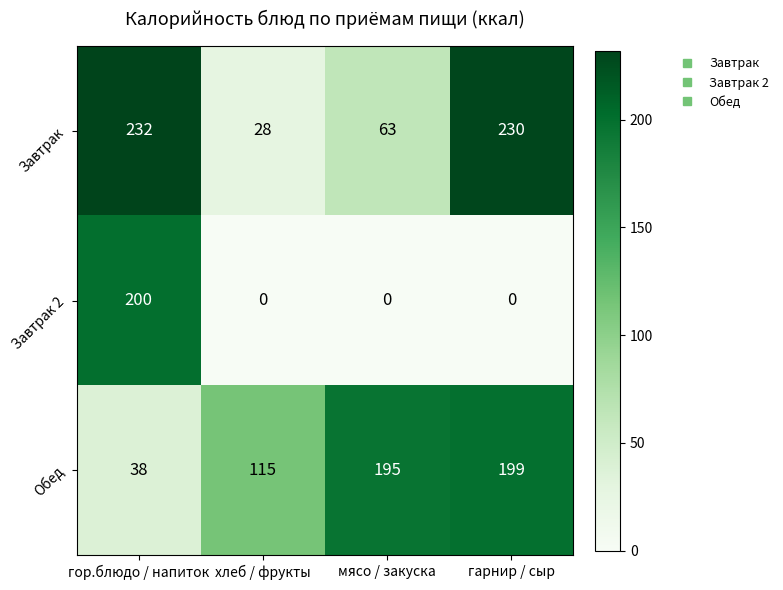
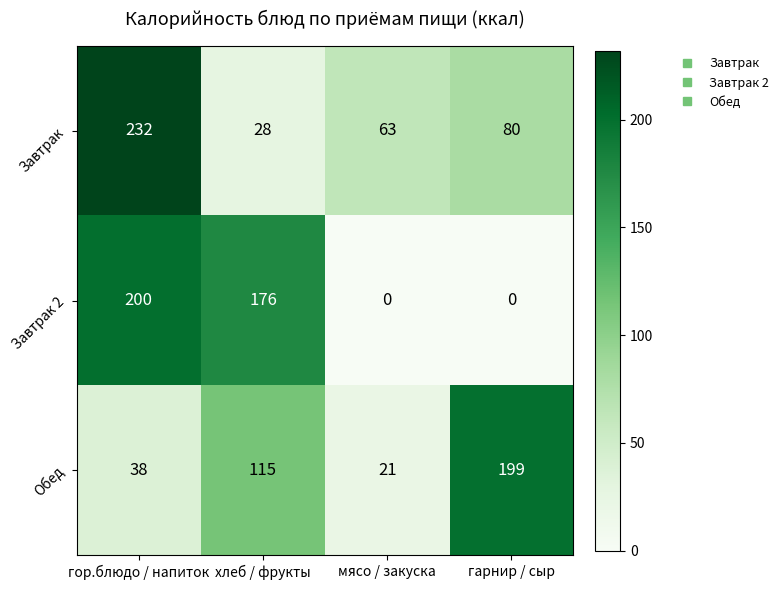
Завтрак, гарнир / сыр: 230 -> 80
Завтрак 2, хлеб / фрукты: 0 -> 176
Обед, мясо / закуска: 195 -> 21
